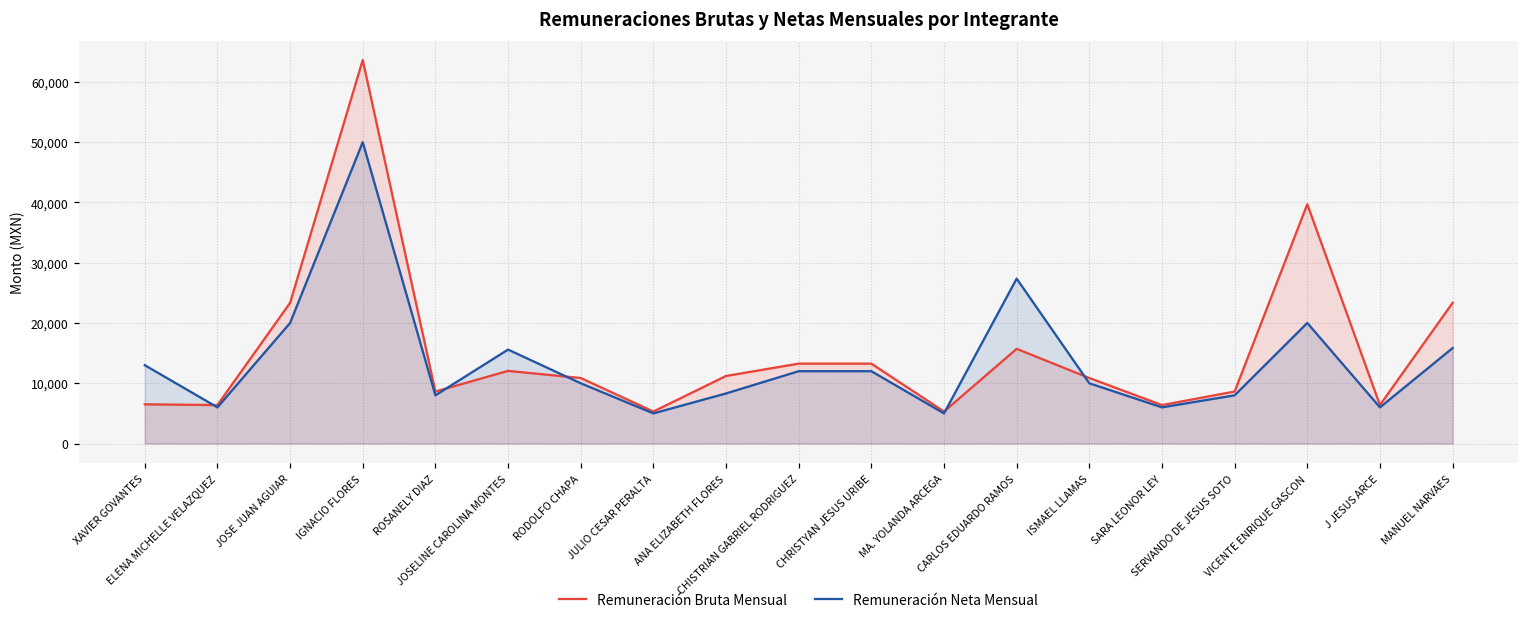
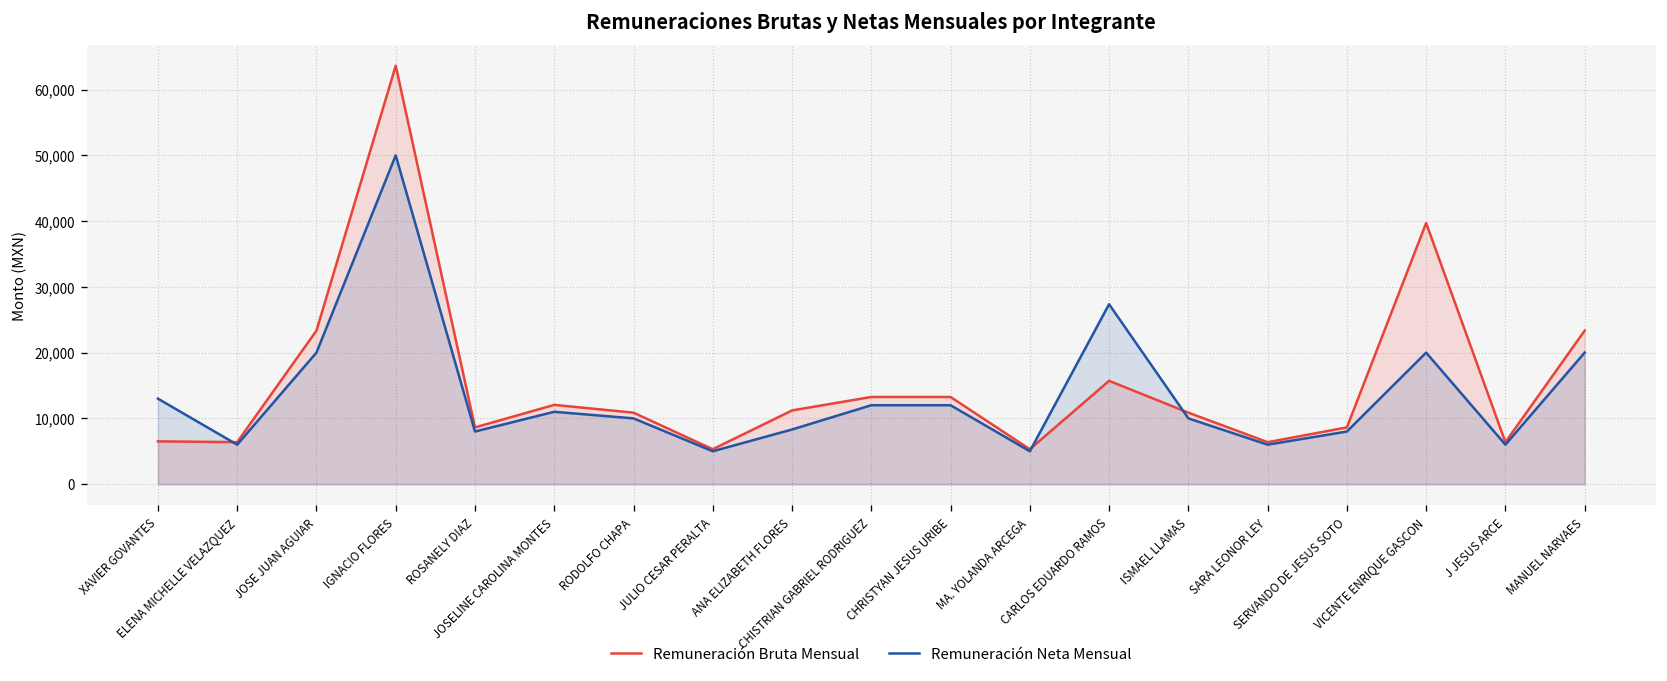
Remuneración Neta Mensual, JOSELINE CAROLINA MONTES: 16,000 -> 11,000
Remuneración Neta Mensual, MANUEL NARVAES: 16,000 -> 20,000
